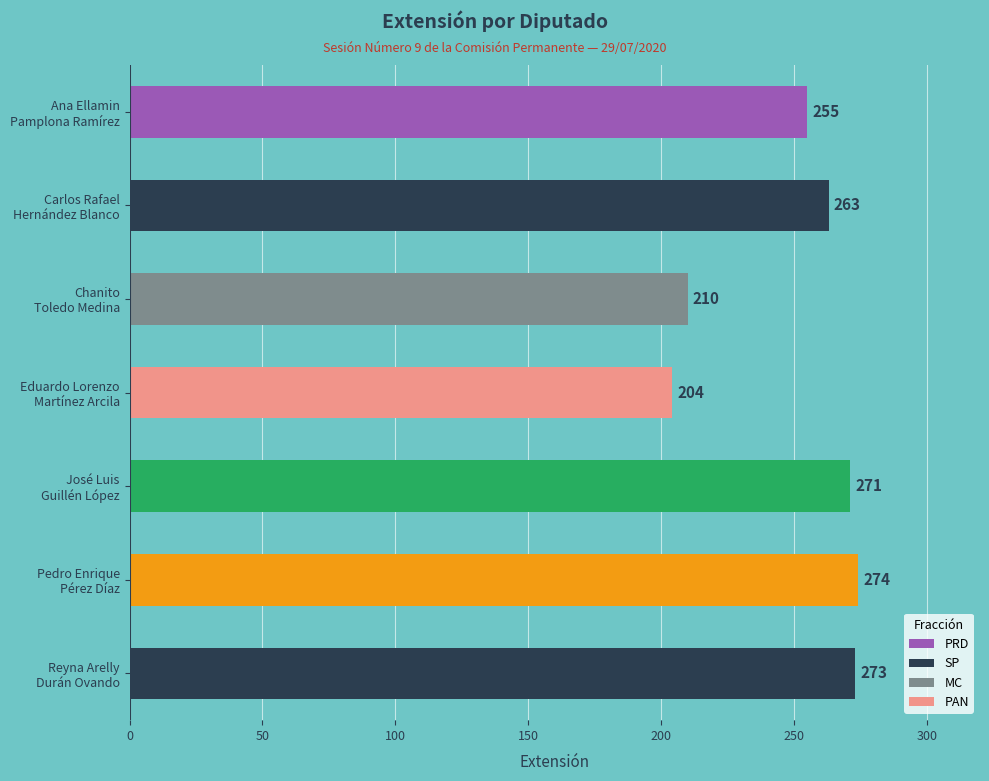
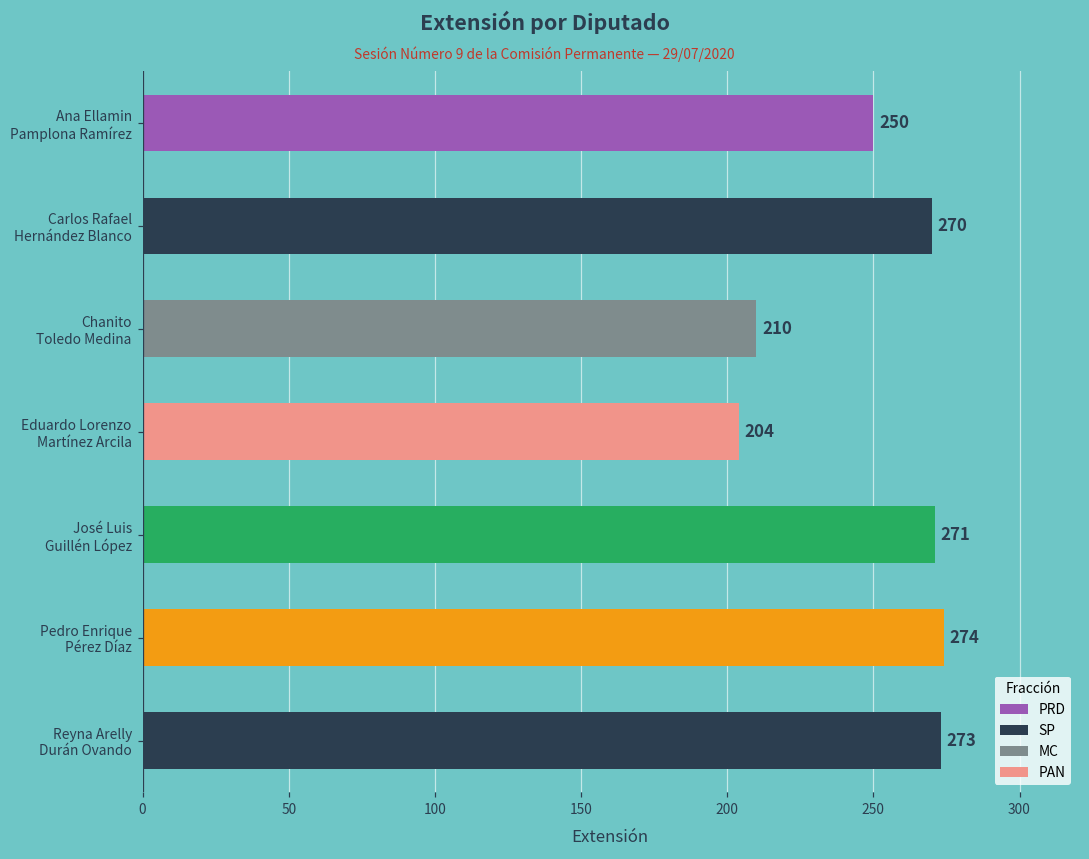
Ana Ellamin Pamplona Ramírez: 255 -> 250
Carlos Rafael Hernández Blanco: 263 -> 270
